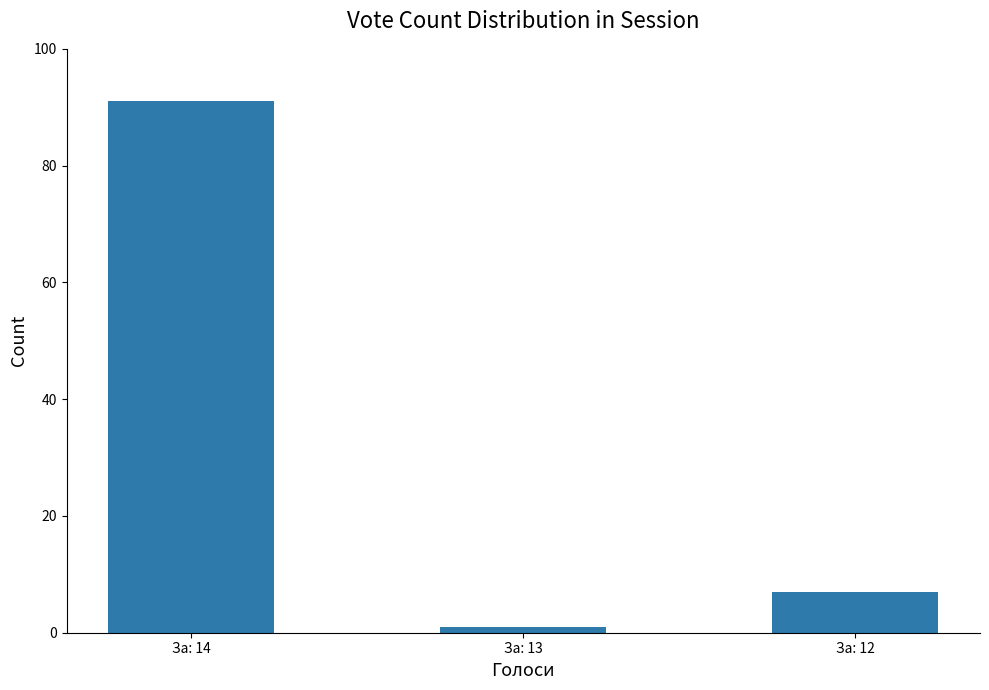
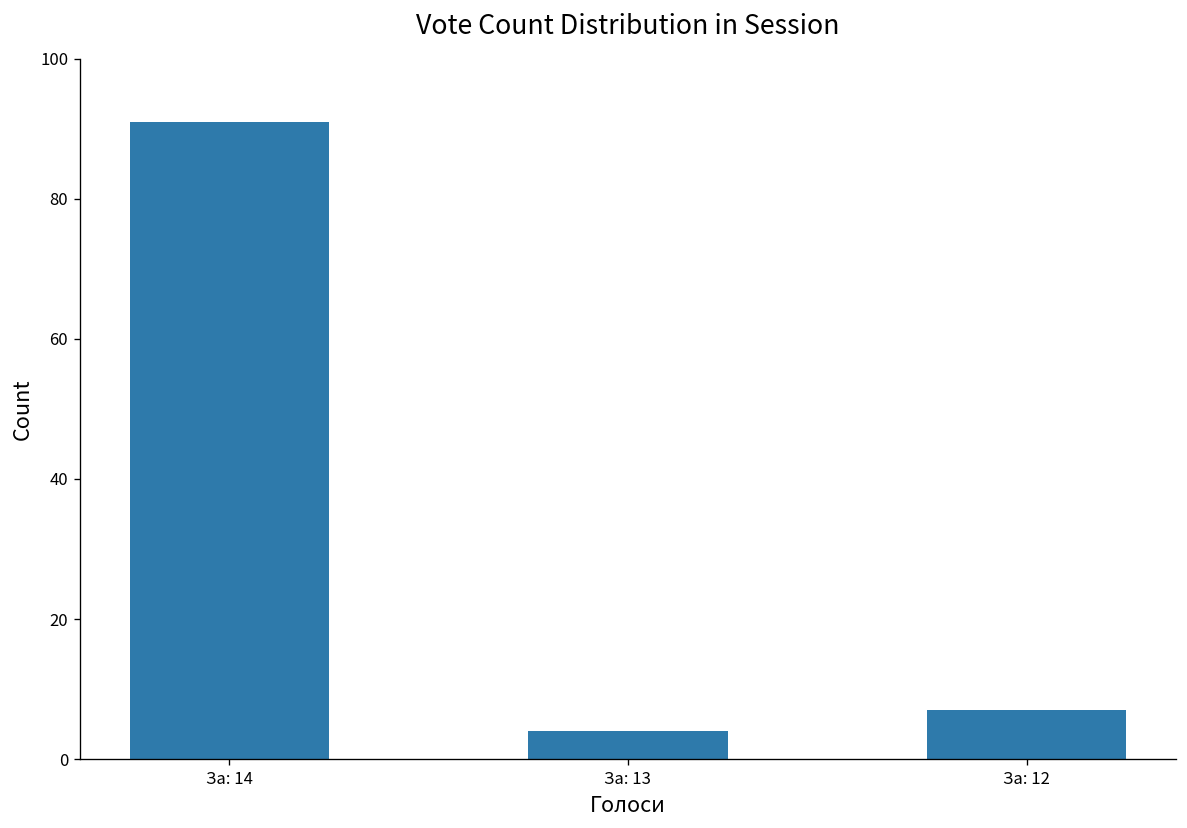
За: 13: 1 -> 4
